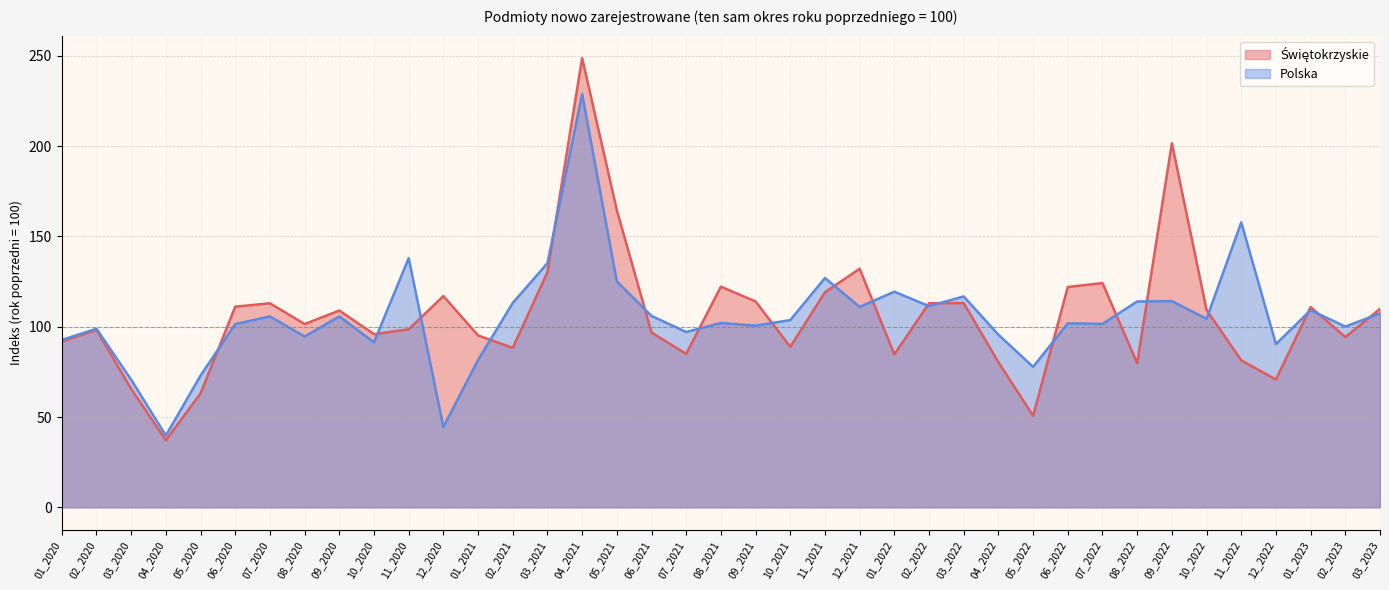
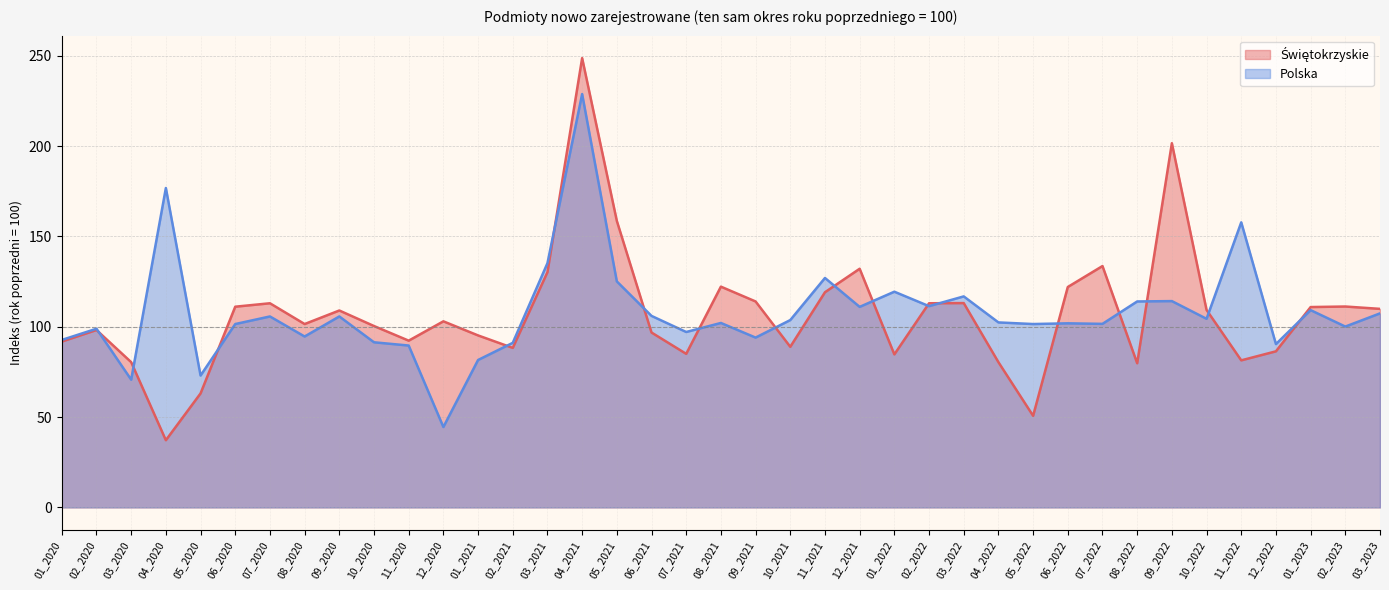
Świętokrzyskie, 03_2020: 66 -> 80
Polska, 04_2020: 40 -> 177
Świętokrzyskie, 10_2020: 96 -> 100
Świętokrzyskie, 11_2020: 99 -> 92
Polska, 11_2020: 138 -> 90
Świętokrzyskie, 12_2020: 117 -> 103
Polska, 02_2021: 113 -> 91
Świętokrzyskie, 05_2021: 165 -> 159
Polska, 09_2021: 101 -> 94
Polska, 04_2022: 96 -> 102
Polska, 05_2022: 78 -> 102
Świętokrzyskie, 07_2022: 124 -> 134
Świętokrzyskie, 12_2022: 71 -> 86
Świętokrzyskie, 02_2023: 94 -> 111
